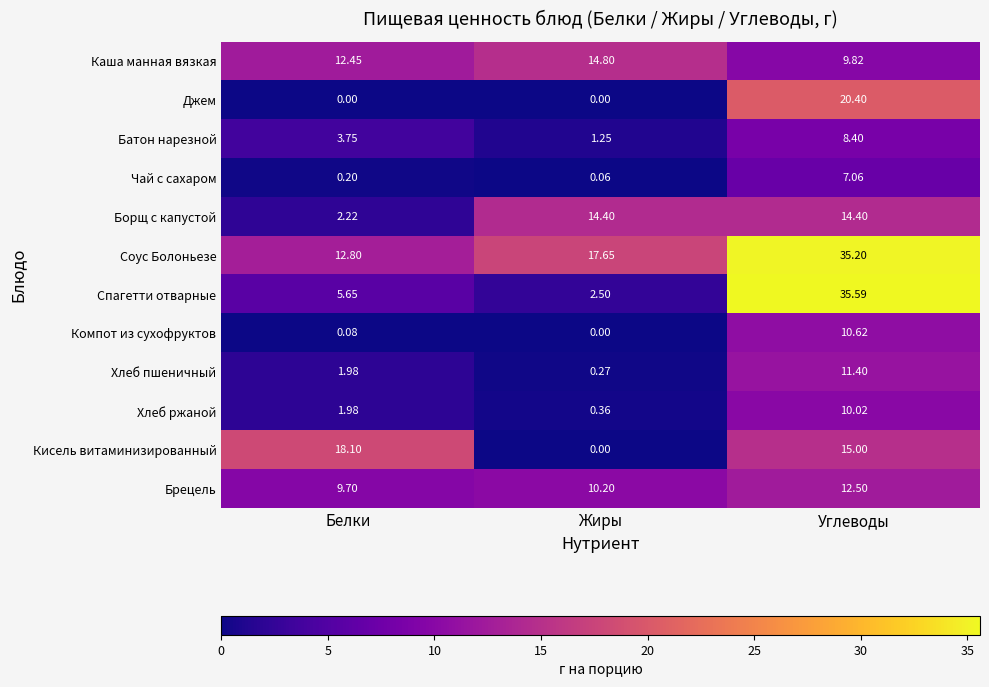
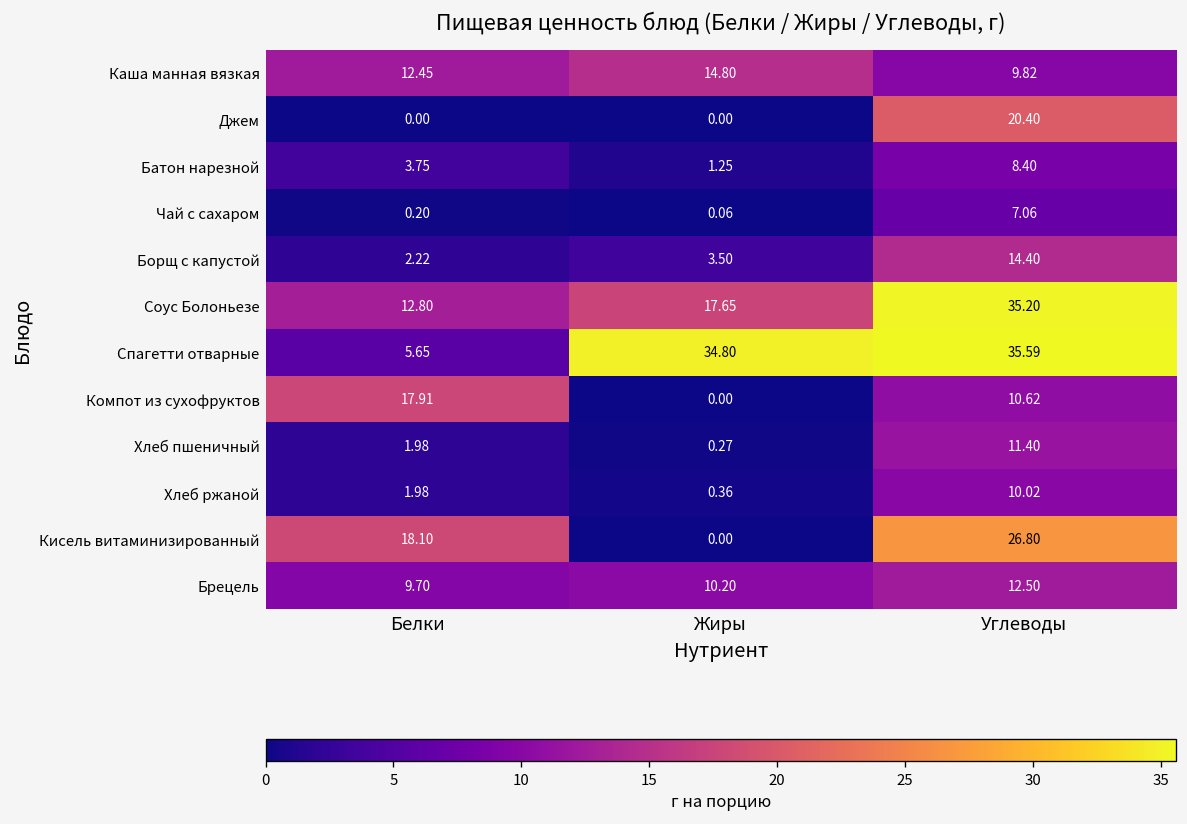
Борщ с капустой, Жиры: 14.40 -> 3.50
Спагетти отварные, Жиры: 2.50 -> 34.80
Компот из сухофруктов, Белки: 0.08 -> 17.91
Кисель витаминизированный, Углеводы: 15.00 -> 26.80
